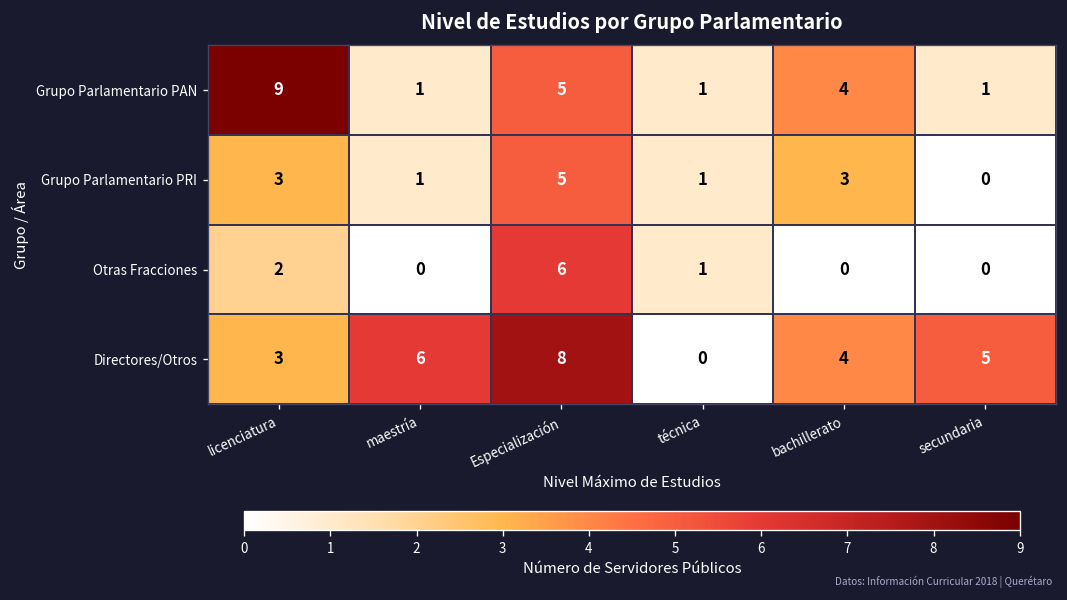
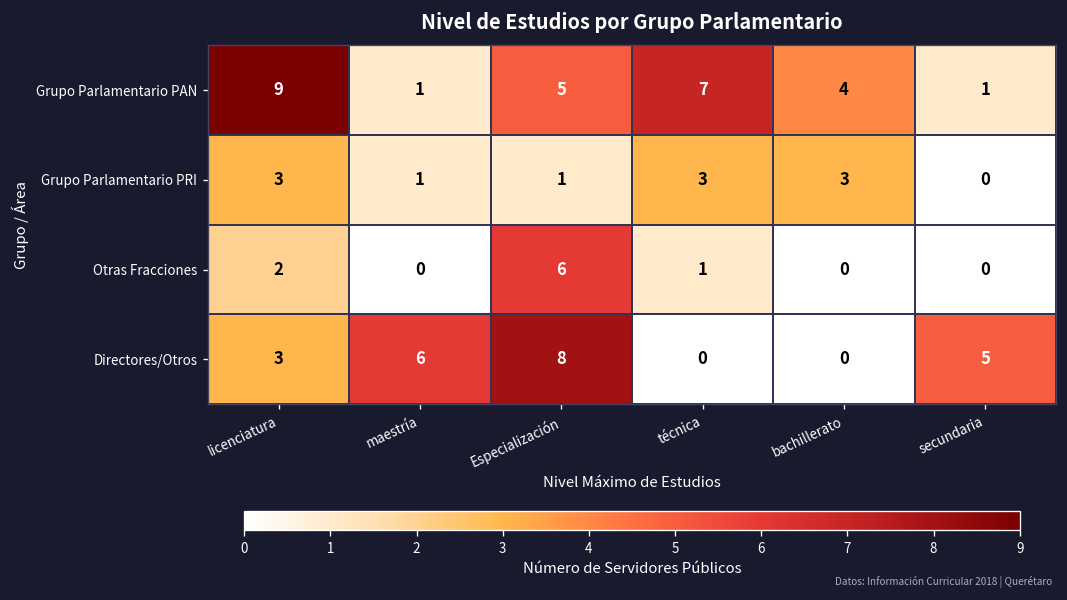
Grupo Parlamentario PAN, técnica: 1 -> 7
Grupo Parlamentario PRI, Especialización: 5 -> 1
Grupo Parlamentario PRI, técnica: 1 -> 3
Directores/Otros, bachillerato: 4 -> 0
